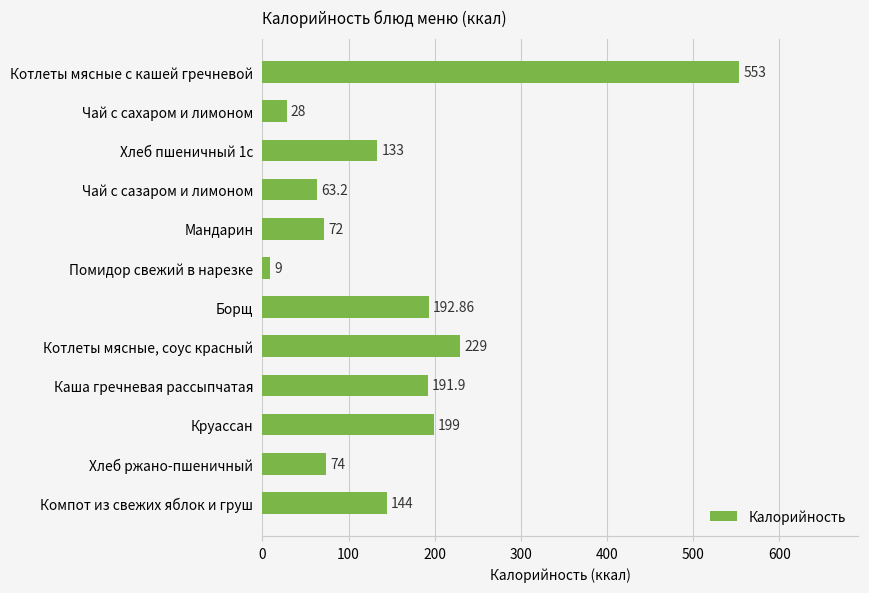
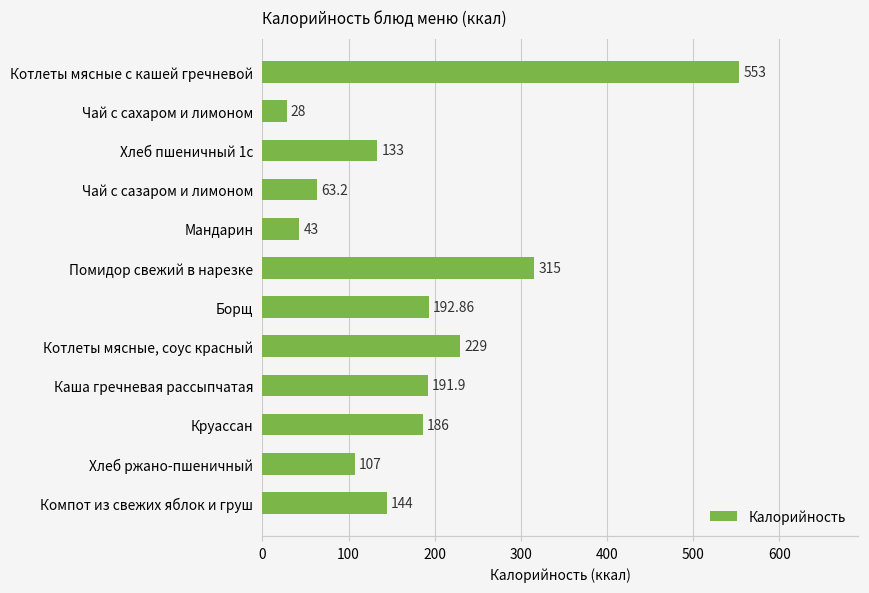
Мандарин: 72 -> 43
Помидор свежий в нарезке: 9 -> 315
Круассан: 199 -> 186
Хлеб ржано-пшеничный: 74 -> 107
